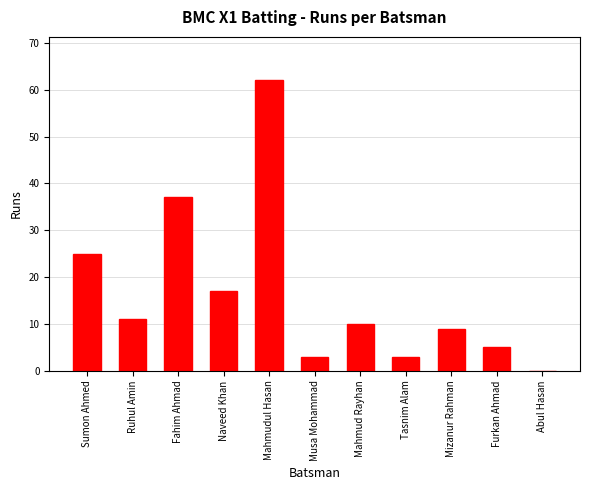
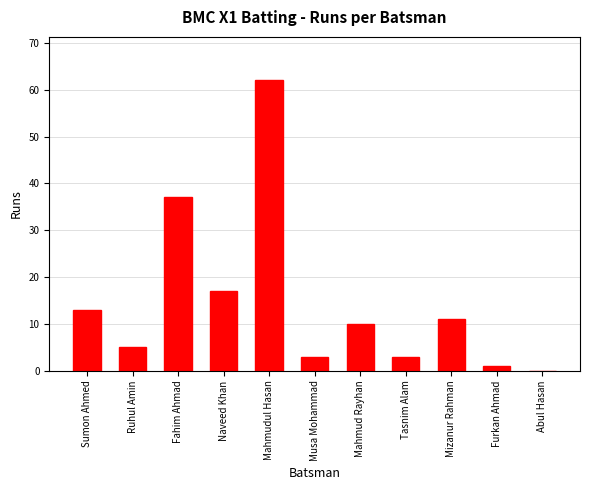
Sumon Ahmed: 25 -> 13
Ruhul Amin: 11 -> 5
Mizanur Rahman: 9 -> 11
Furkan Ahmad: 5 -> 1
